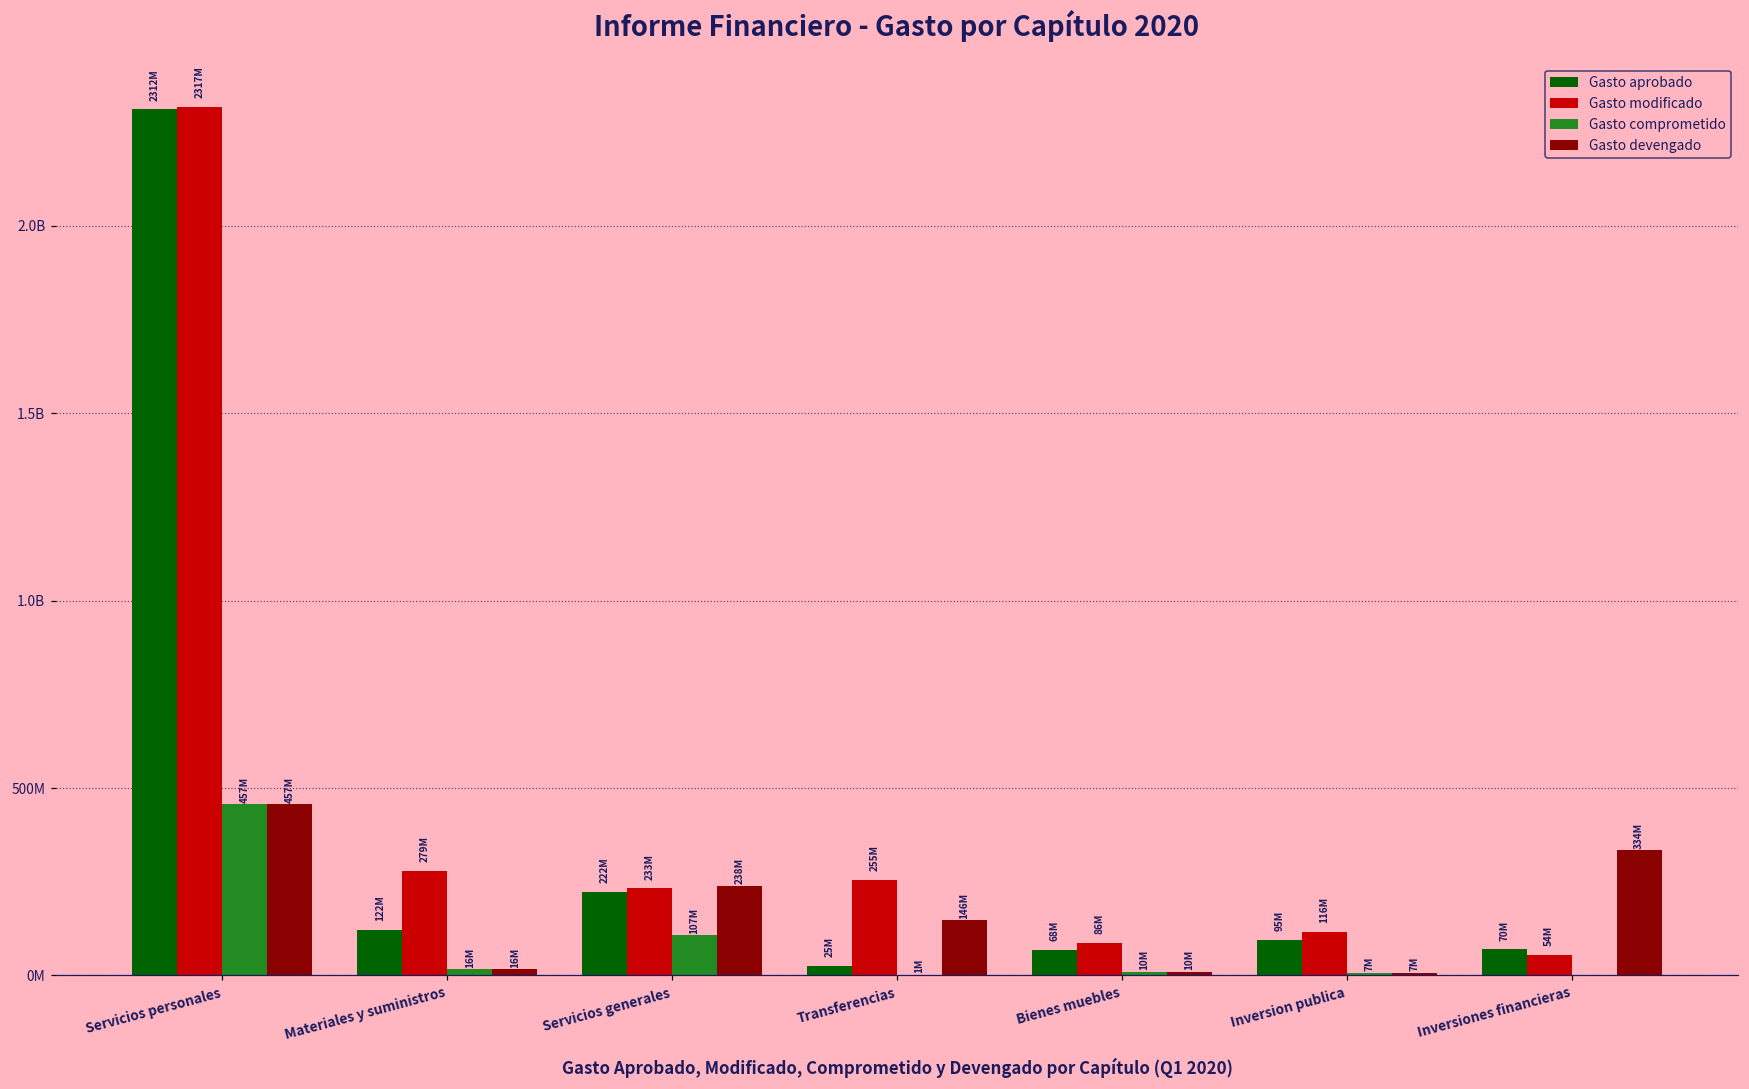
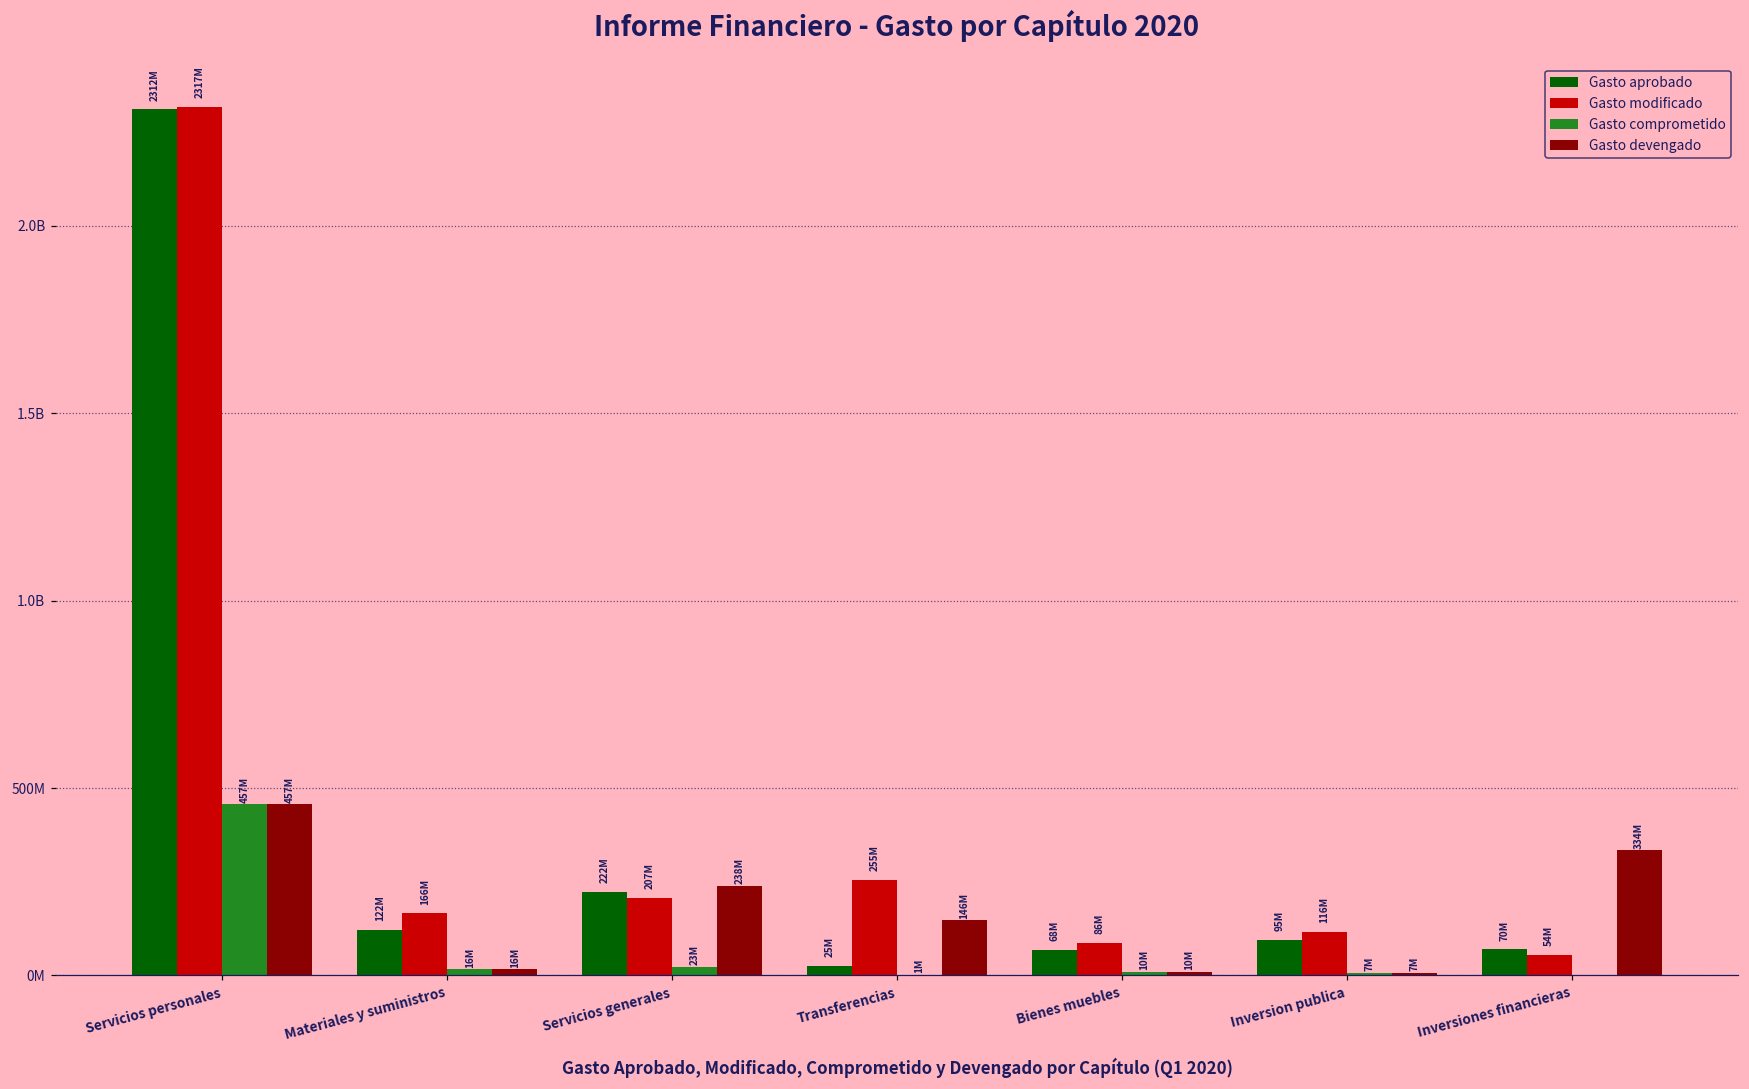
Gasto modificado, Materiales y suministros: 279M -> 166M
Gasto modificado, Servicios generales: 233M -> 207M
Gasto comprometido, Servicios generales: 107M -> 23M
